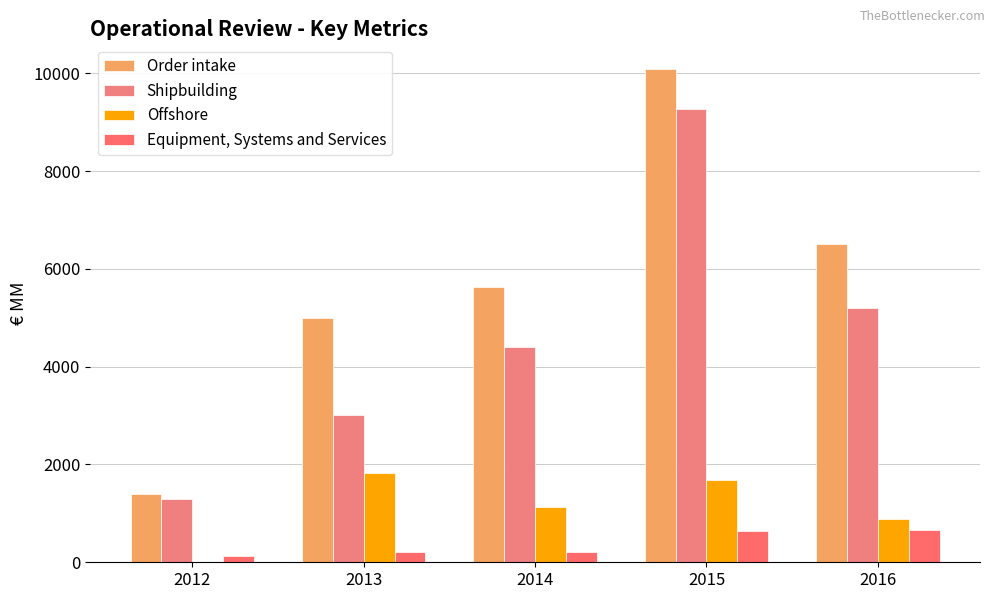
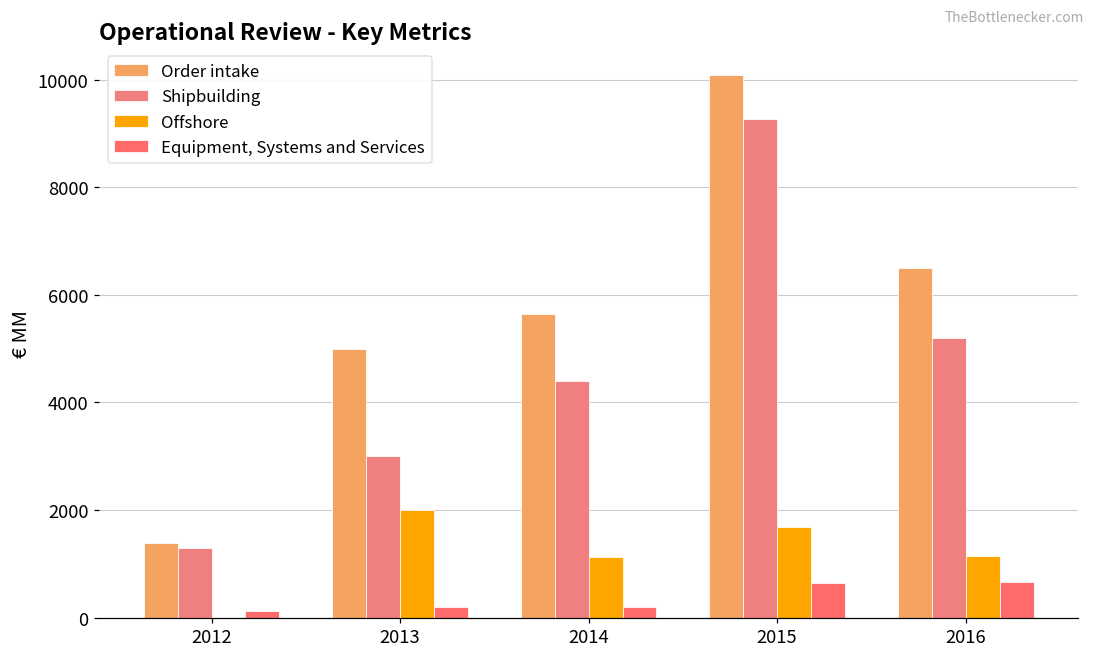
Offshore, 2013: 1800 -> 2000
Offshore, 2016: 900 -> 1100
